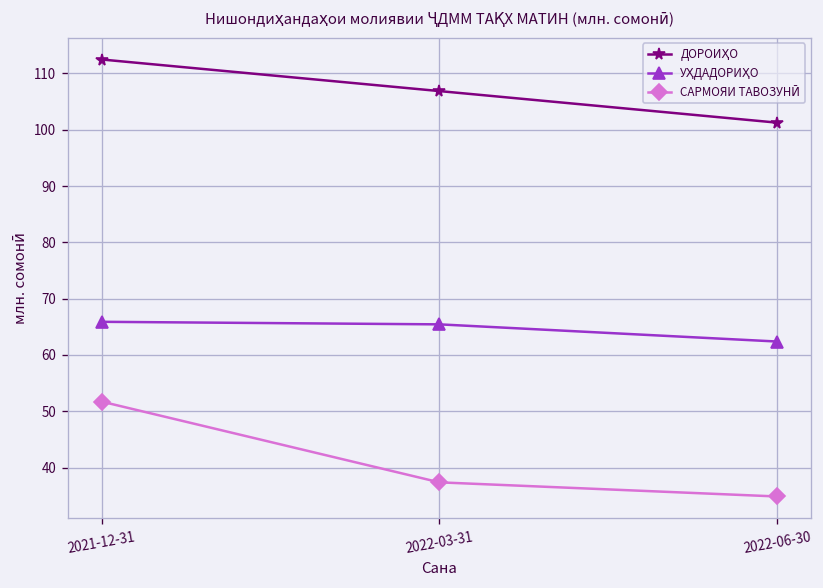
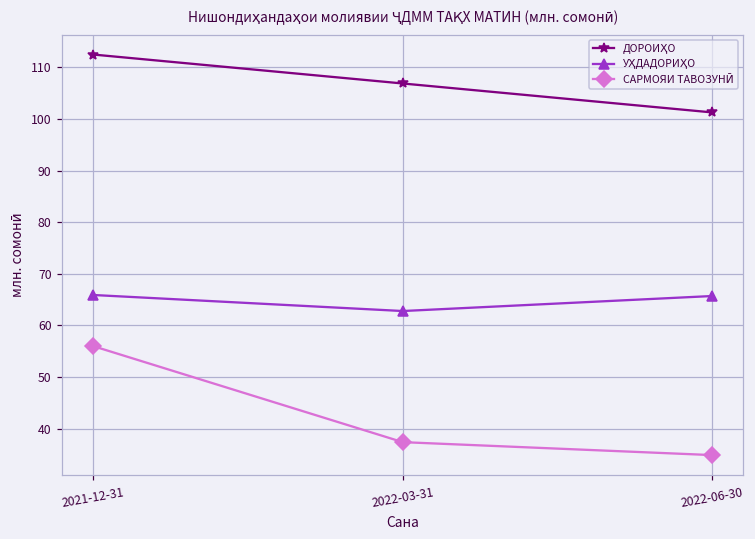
САРМОЯИ ТАВОЗУНӢ, 2021-12-31: 52 -> 56
УҲДАДОРИҲО, 2022-03-31: 65 -> 63
УҲДАДОРИҲО, 2022-06-30: 62 -> 66
